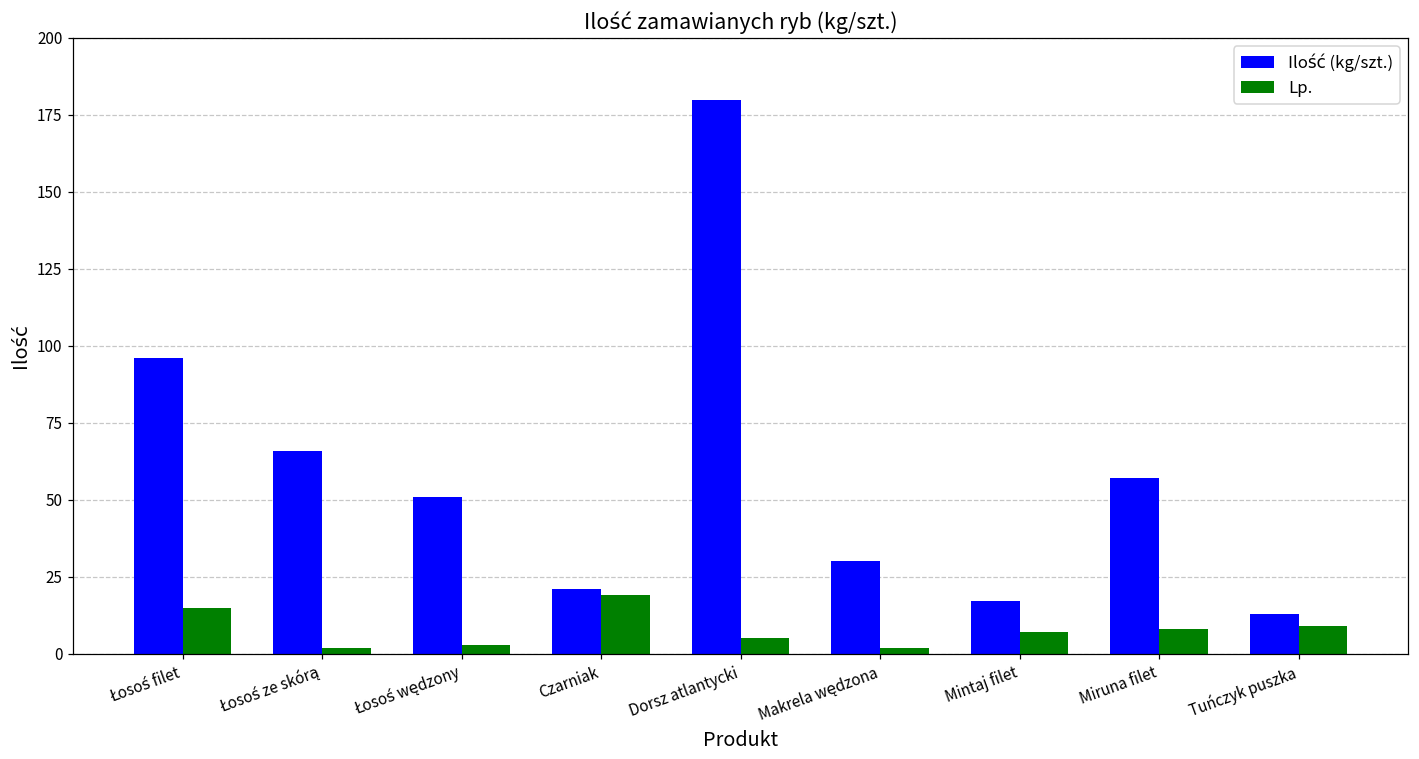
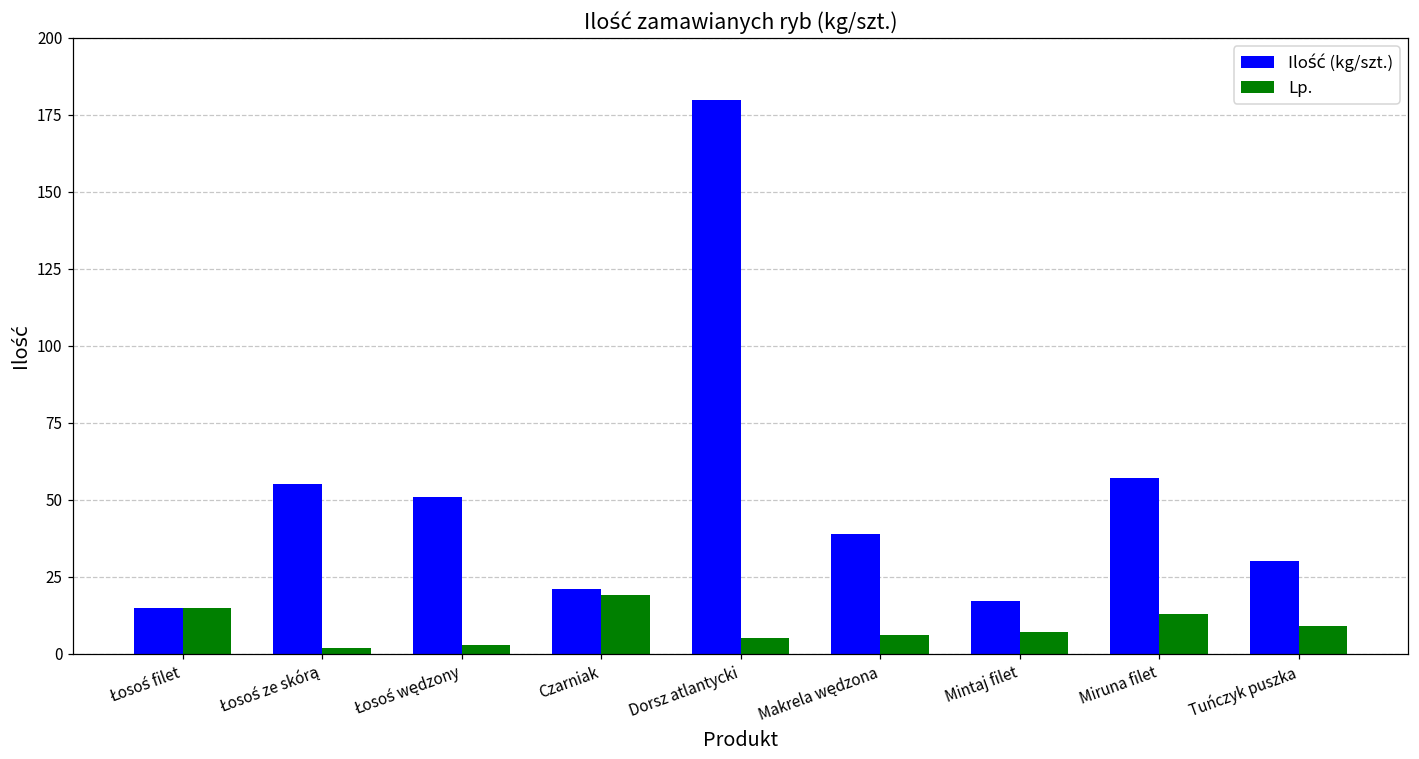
Ilość (kg/szt.), Łosoś filet: 96 -> 15
Ilość (kg/szt.), Łosoś ze skórą: 66 -> 55
Ilość (kg/szt.), Makrela wędzona: 30 -> 39
Lp., Makrela wędzona: 2 -> 6
Lp., Miruna filet: 8 -> 13
Ilość (kg/szt.), Tuńczyk puszka: 13 -> 30
